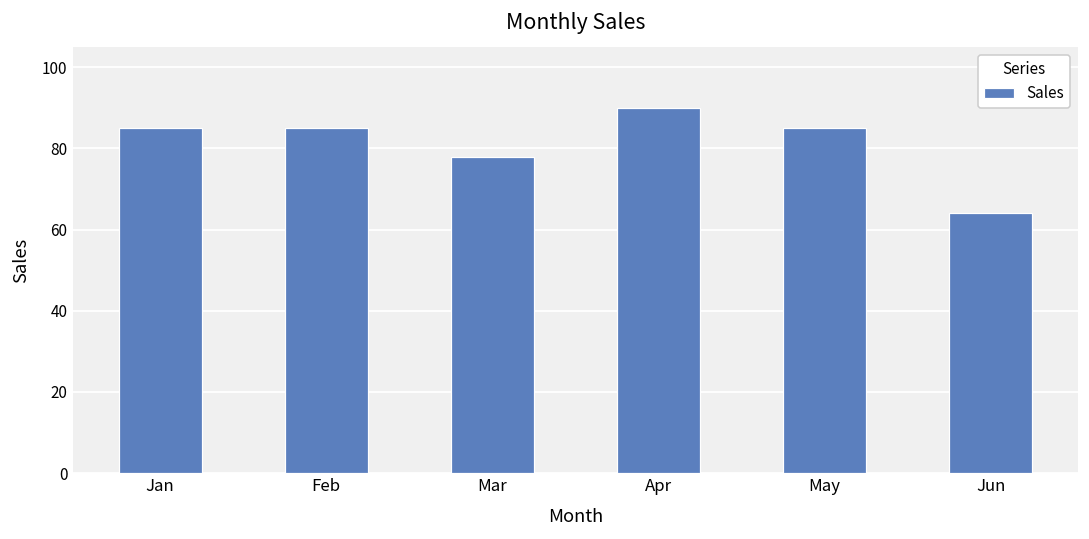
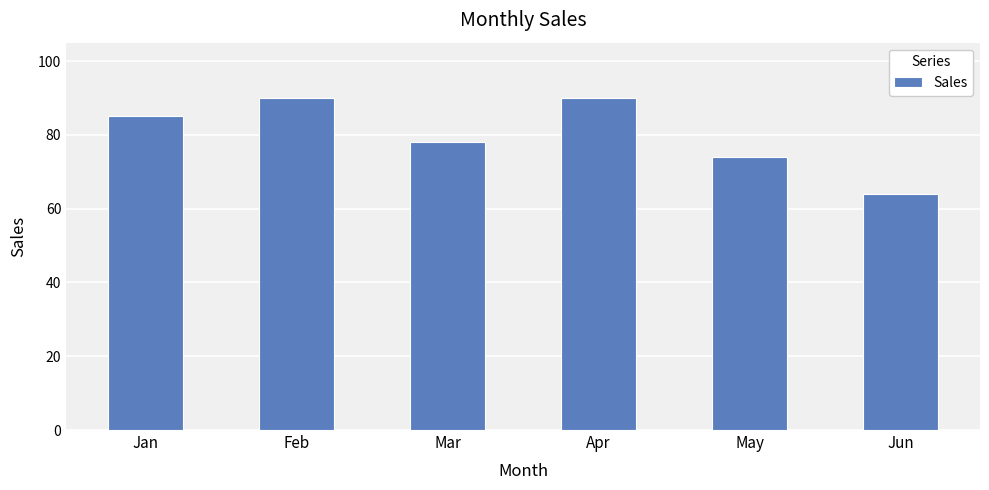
Feb: 85 -> 90
May: 85 -> 74
